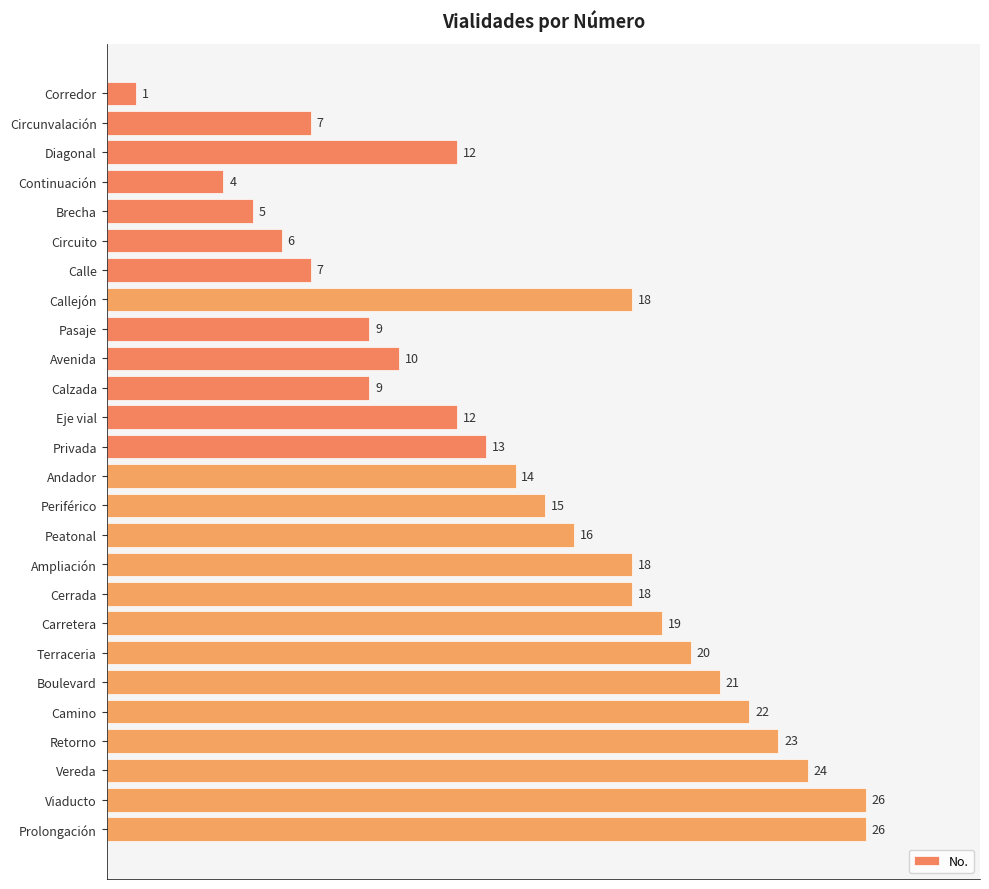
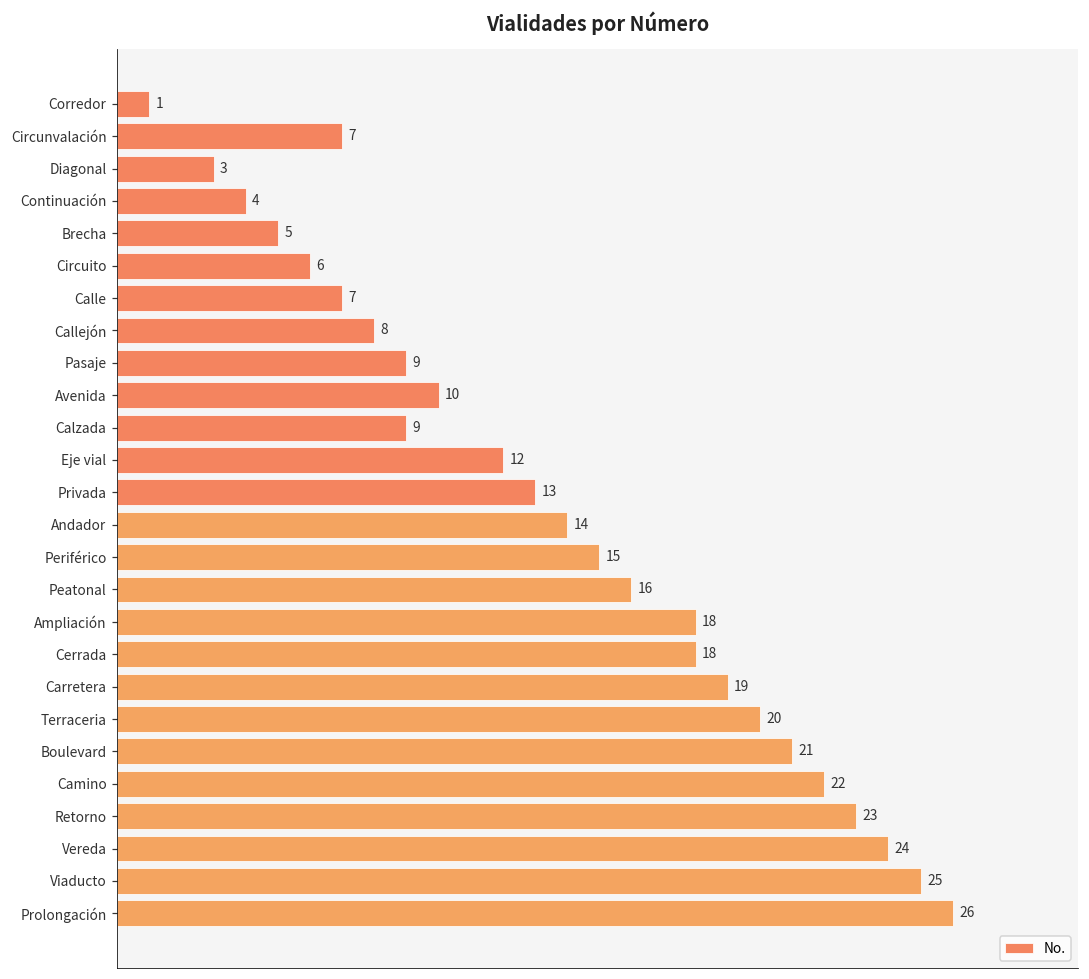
Diagonal: 12 -> 3
Callejón: 18 -> 8
Viaducto: 26 -> 25
